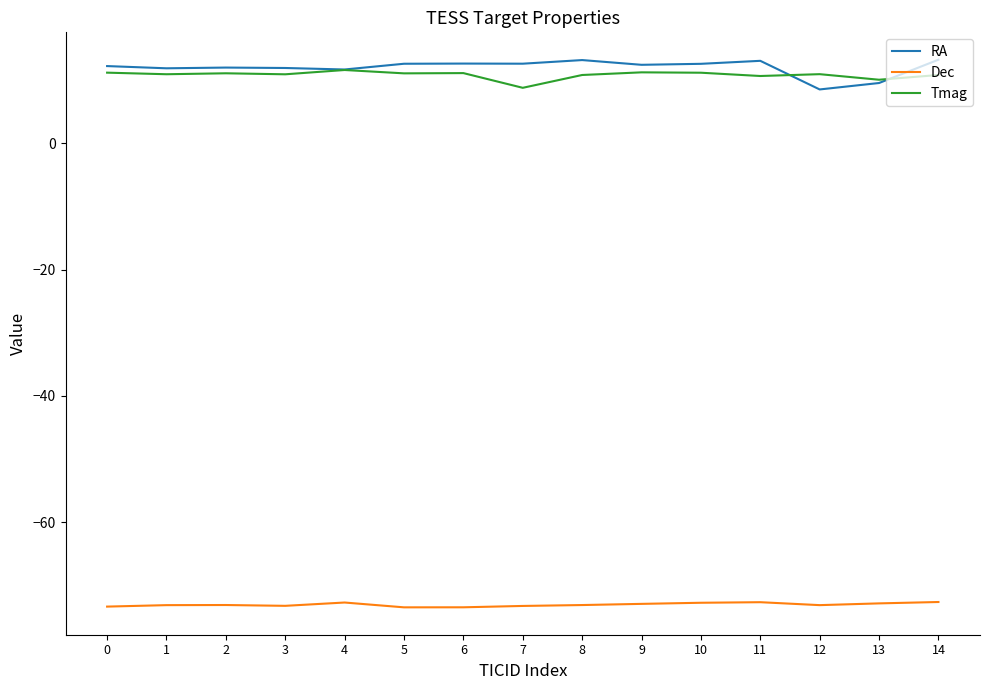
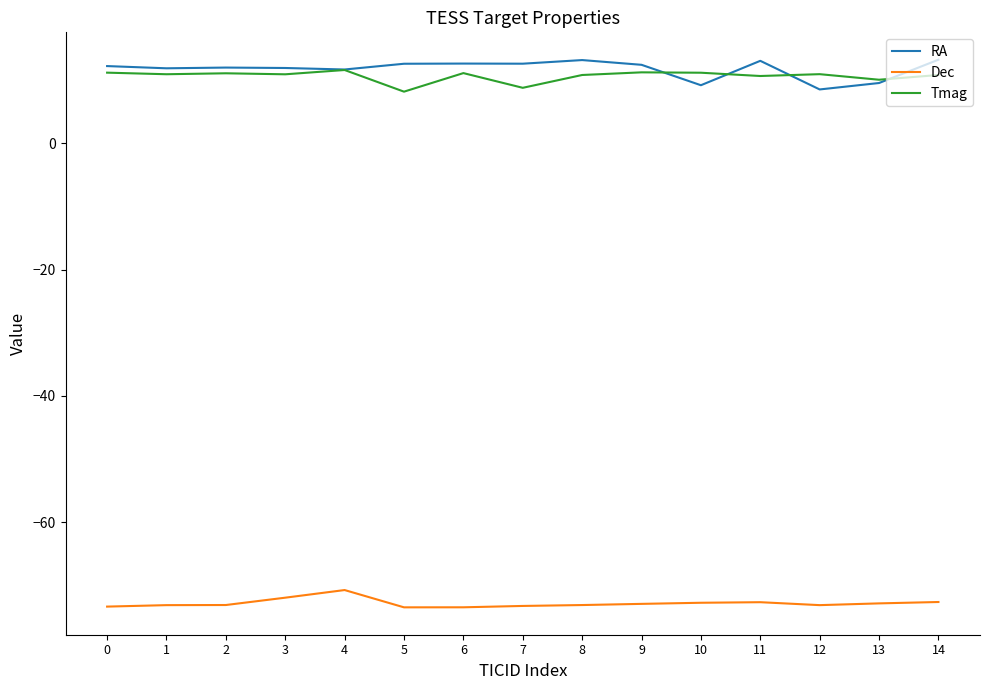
Dec, 3: -73 -> -72
Dec, 4: -73 -> -71
Tmag, 5: 11 -> 8
RA, 10: 13 -> 9
